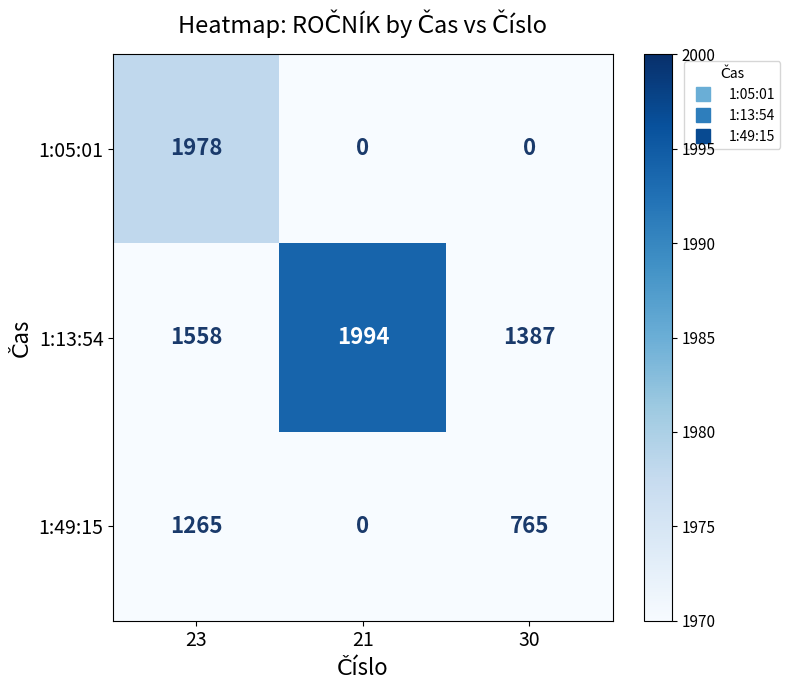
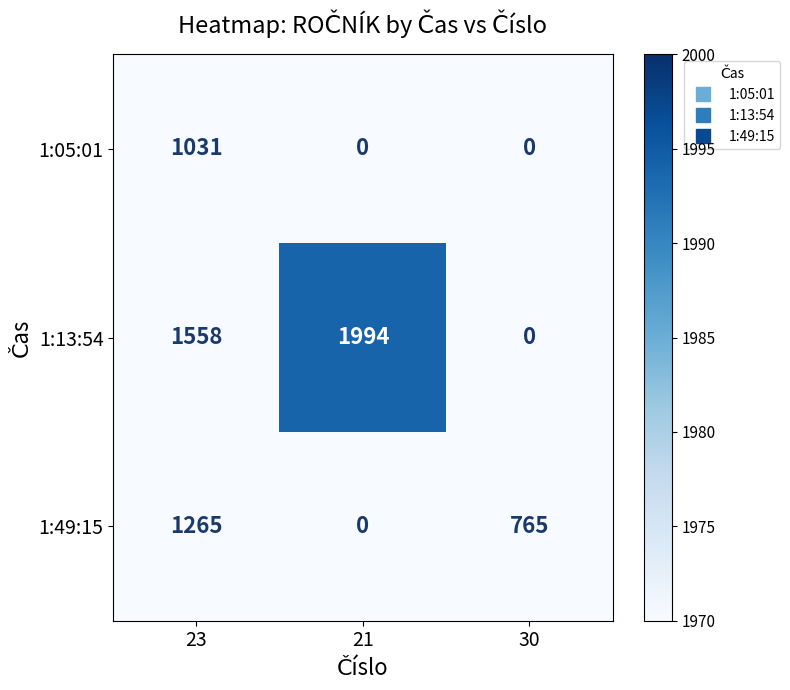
1:05:01, 23: 1978 -> 1031
1:13:54, 30: 1387 -> 0
